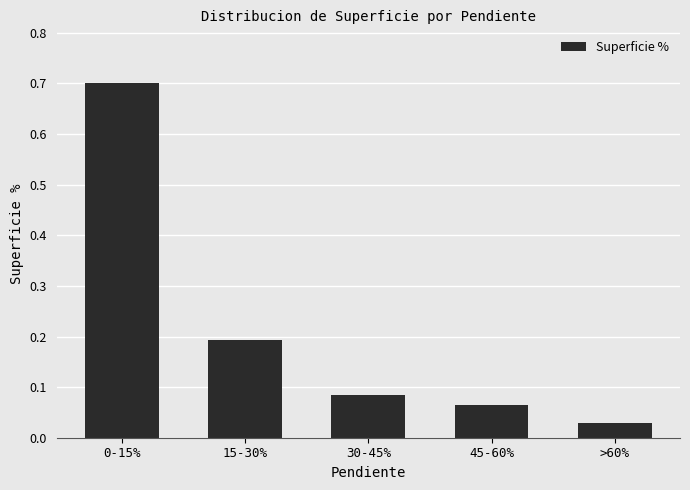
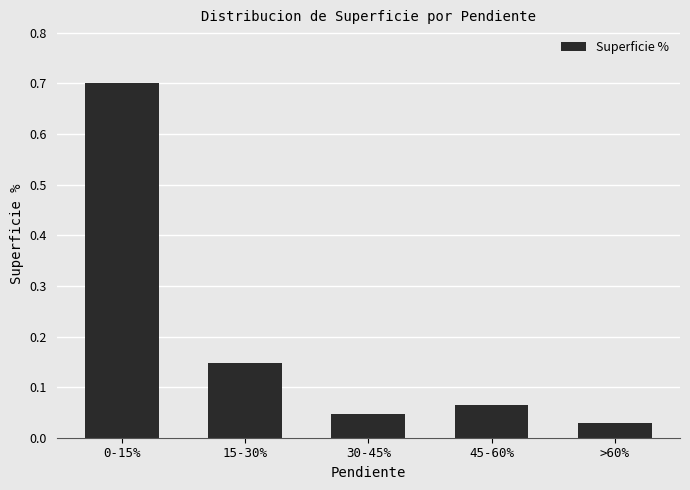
15-30%: 0.19 -> 0.15
30-45%: 0.08 -> 0.05
